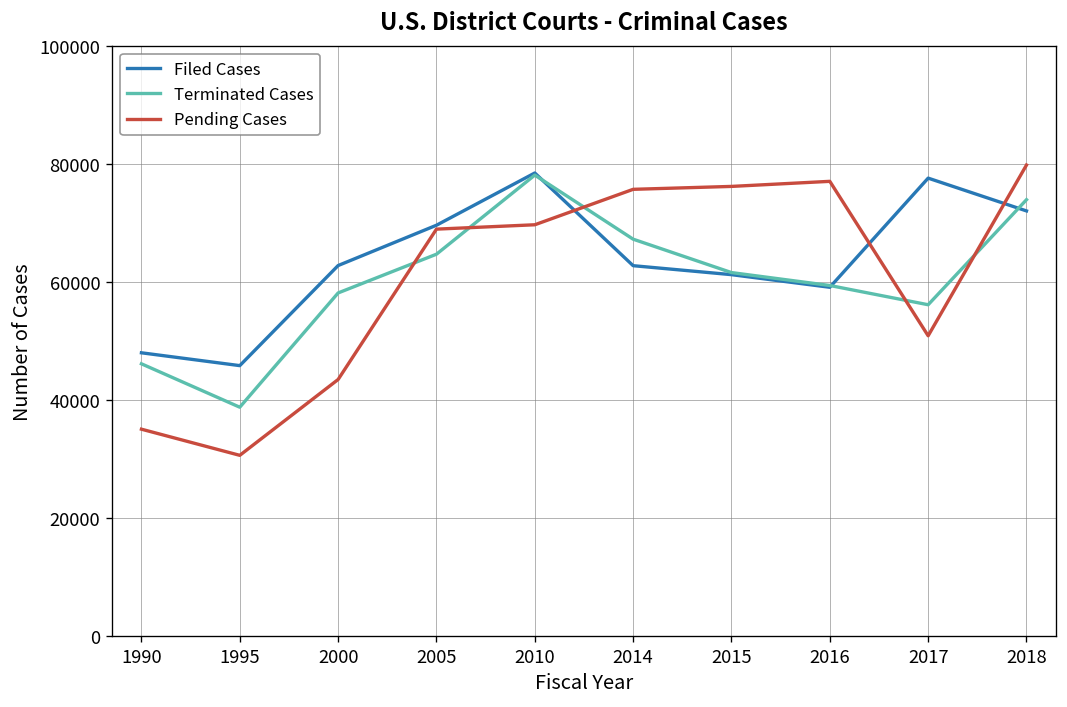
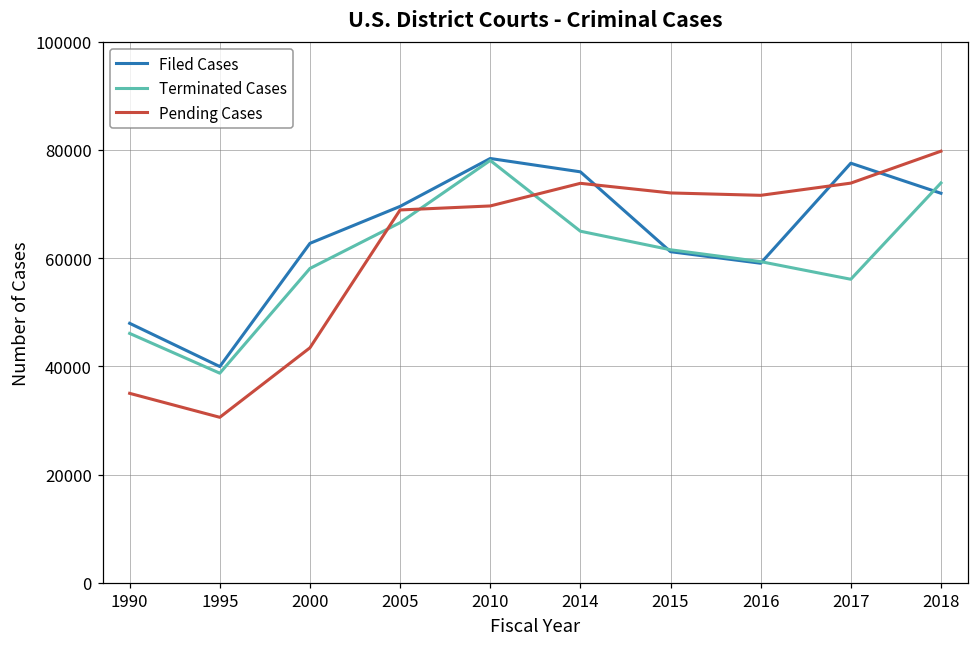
Filed Cases, 1995: 46000 -> 40000
Terminated Cases, 2005: 65000 -> 67000
Filed Cases, 2014: 63000 -> 76000
Terminated Cases, 2014: 67000 -> 65000
Pending Cases, 2014: 76000 -> 74000
Pending Cases, 2015: 76000 -> 72000
Pending Cases, 2016: 77000 -> 72000
Pending Cases, 2017: 51000 -> 74000
